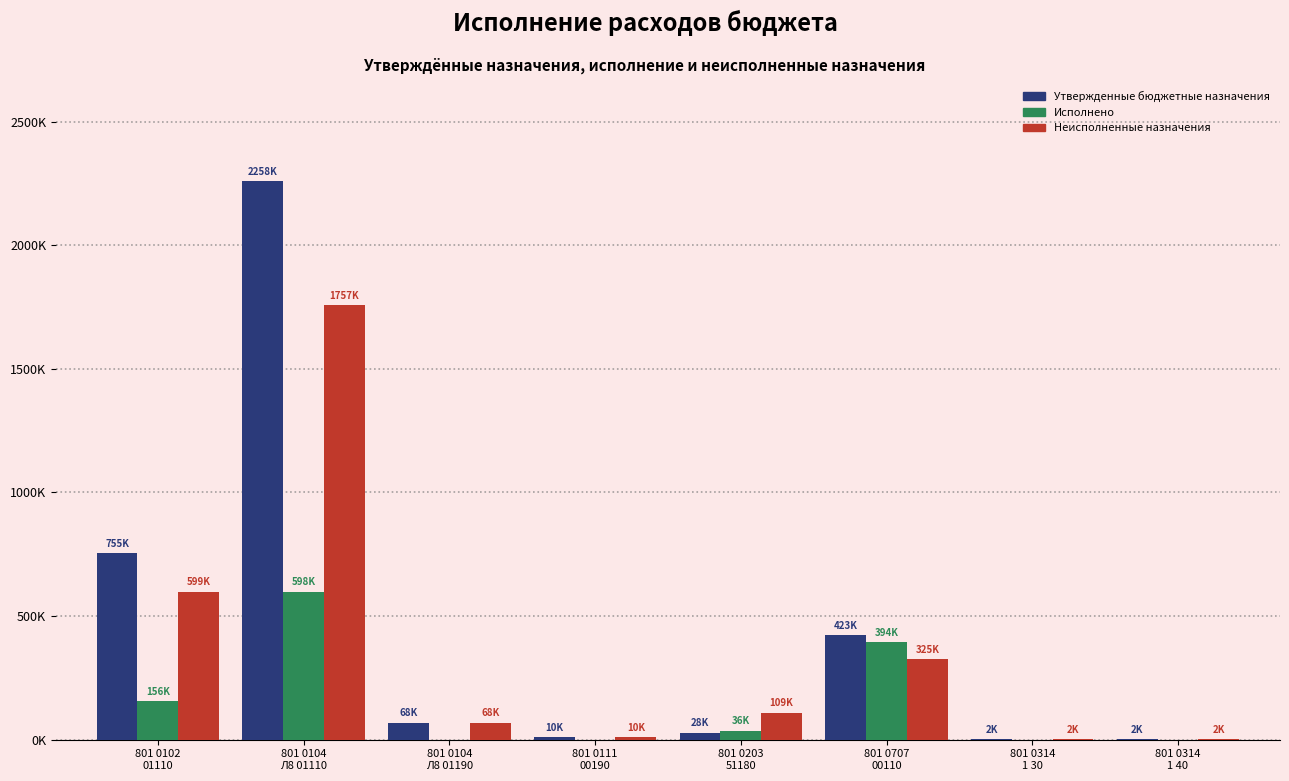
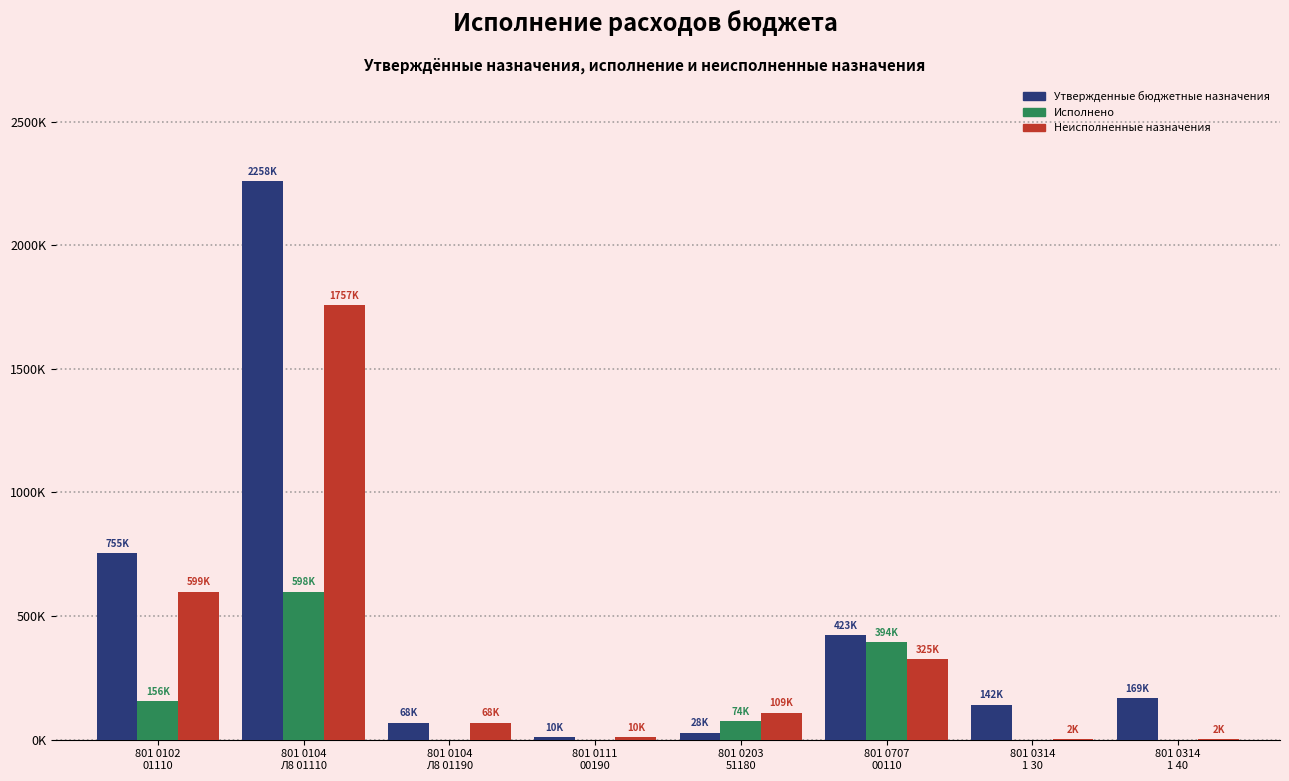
Исполнено, 801 0203 51180: 36K -> 74K
Утвержденные бюджетные назначения, 801 0314 1 30: 2K -> 142K
Утвержденные бюджетные назначения, 801 0314 1 40: 2K -> 169K
